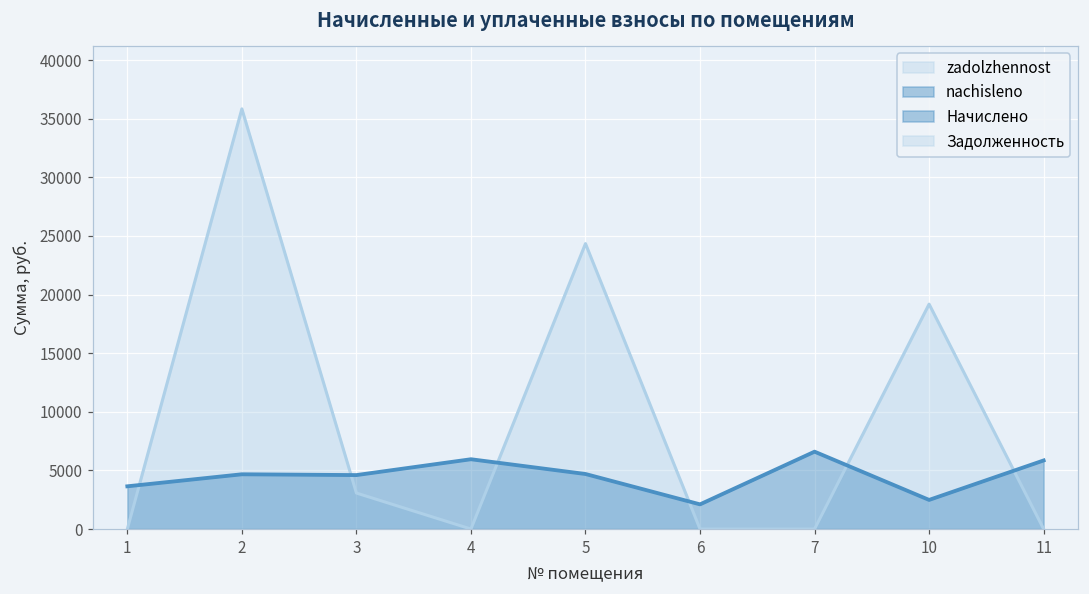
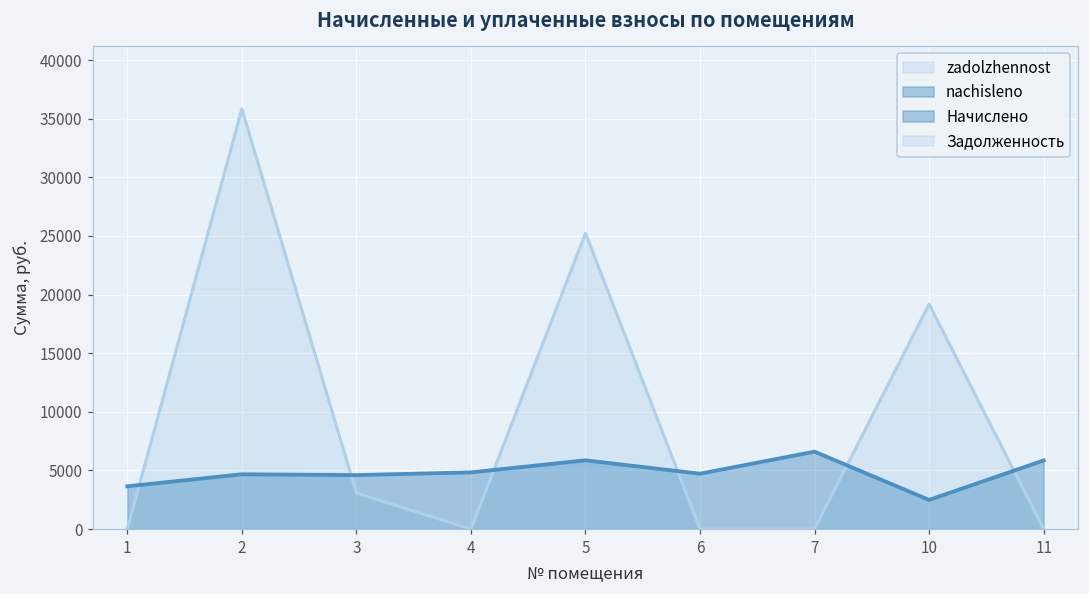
nachisleno, 4: 6000 -> 4800
zadolzhennost, 5: 24300 -> 25200
nachisleno, 5: 4700 -> 5900
nachisleno, 6: 2100 -> 4700
